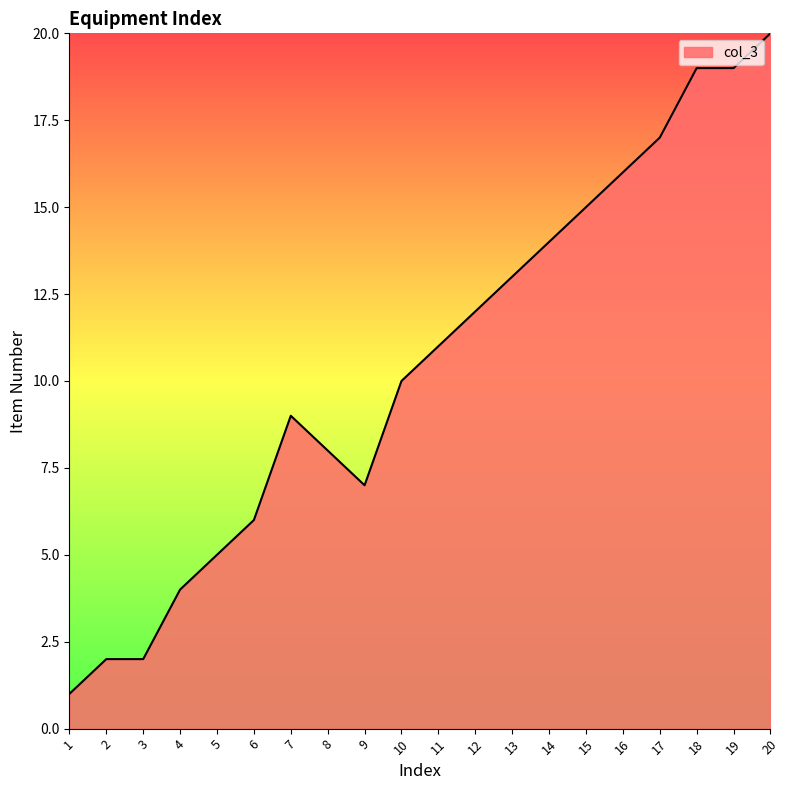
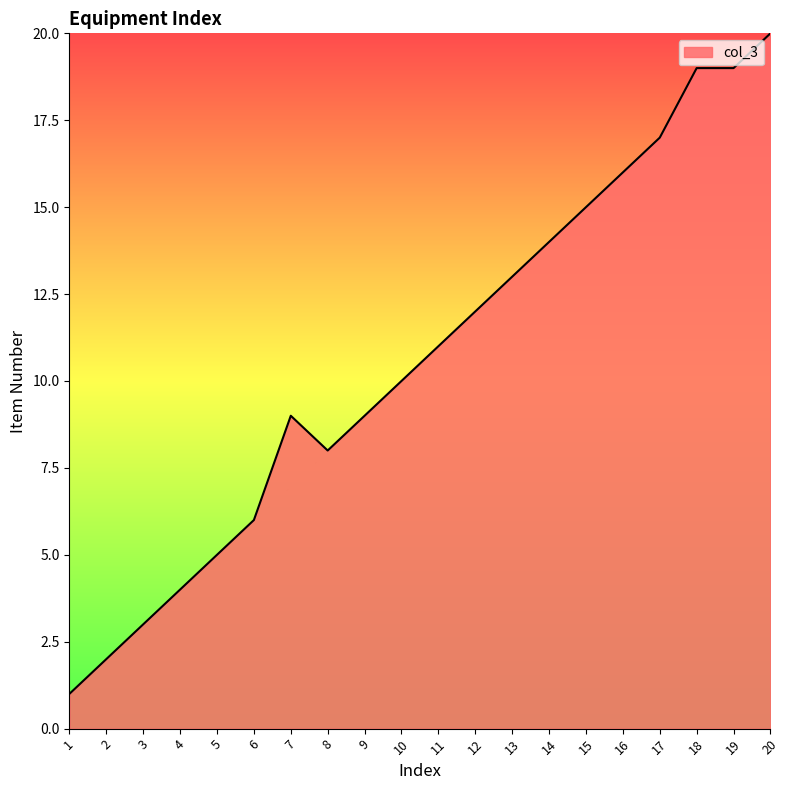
3: 2 -> 3
9: 7 -> 9
